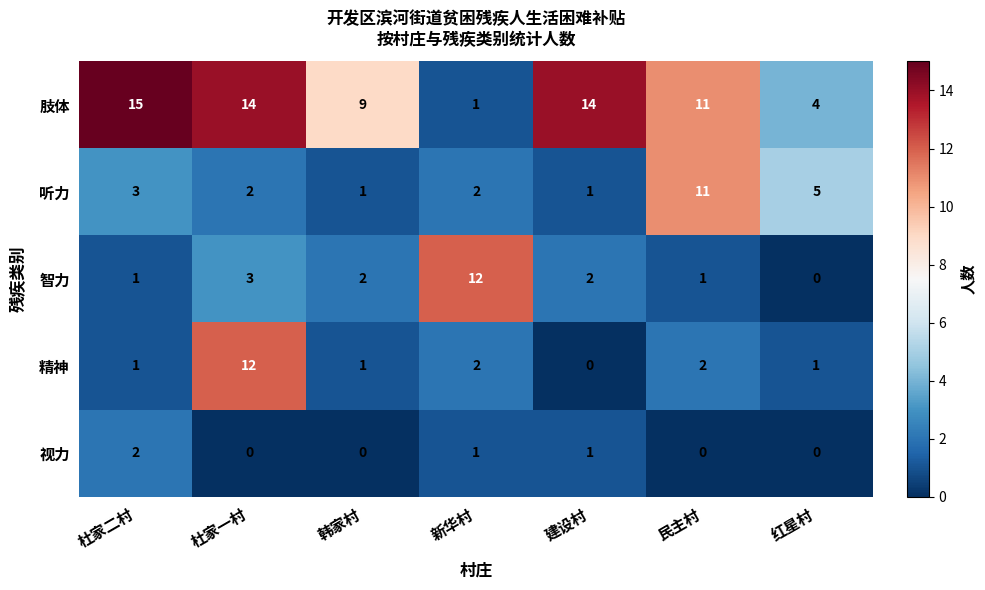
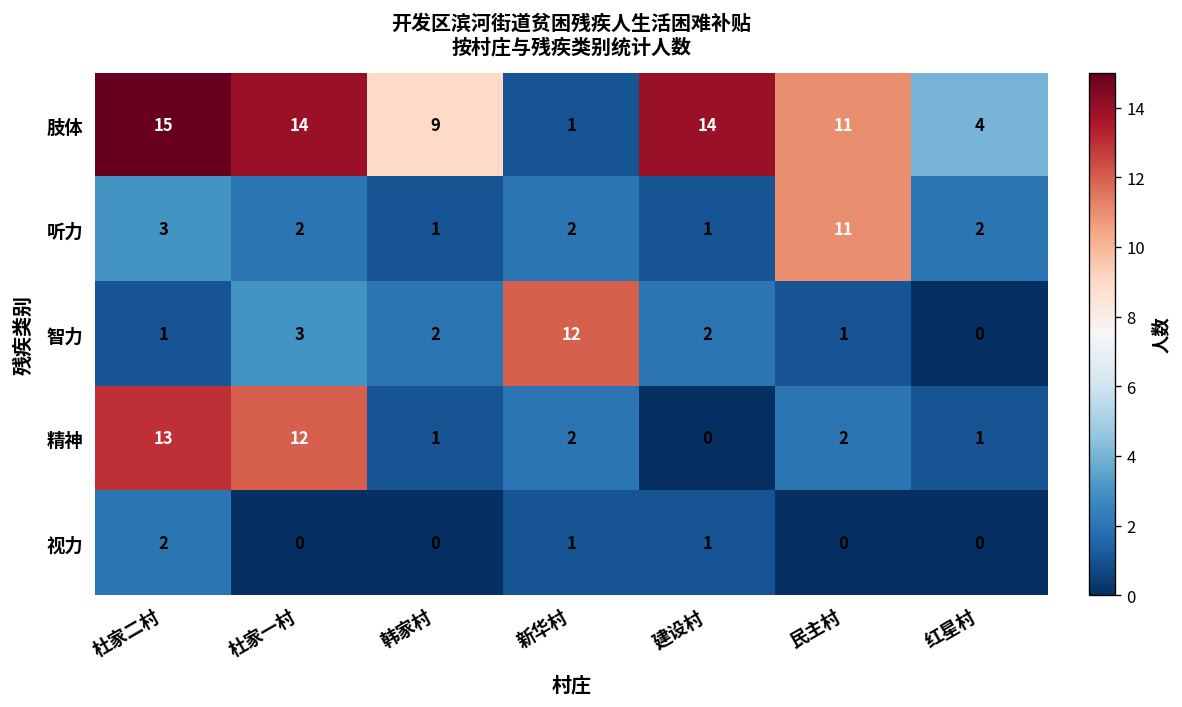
听力, 红星村: 5 -> 2
精神, 杜家二村: 1 -> 13
